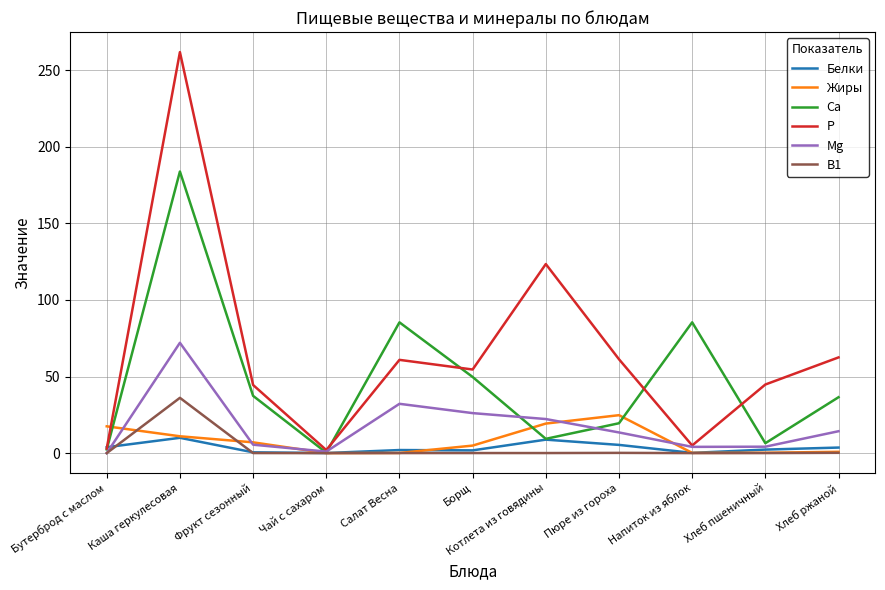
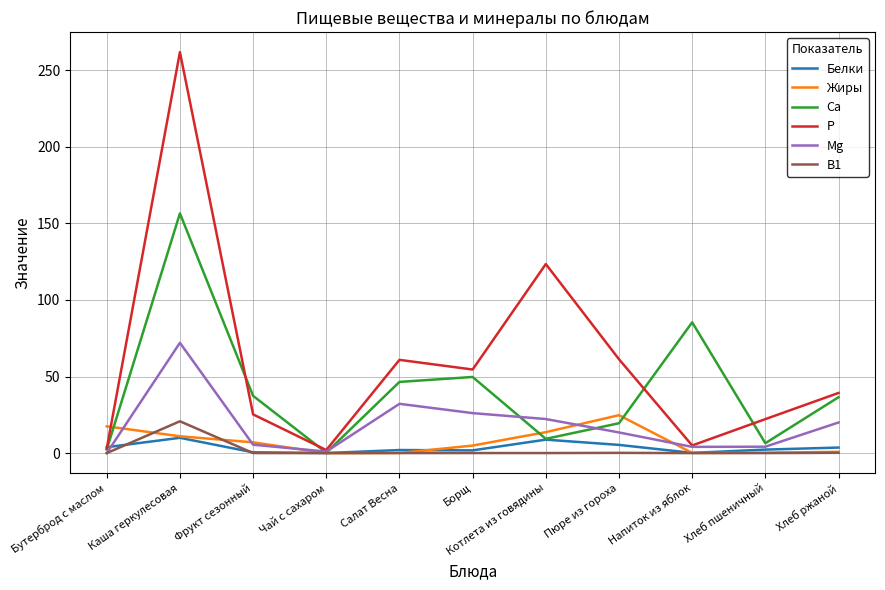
Ca, Каша геркулесовая: 184 -> 157
В1, Каша геркулесовая: 36 -> 21
P, Фрукт сезонный: 45 -> 25
Ca, Салат Весна: 85 -> 47
Жиры, Котлета из говядины: 19 -> 14
P, Хлеб пшеничный: 45 -> 22
P, Хлеб ржаной: 63 -> 39
Mg, Хлеб ржаной: 14 -> 20
